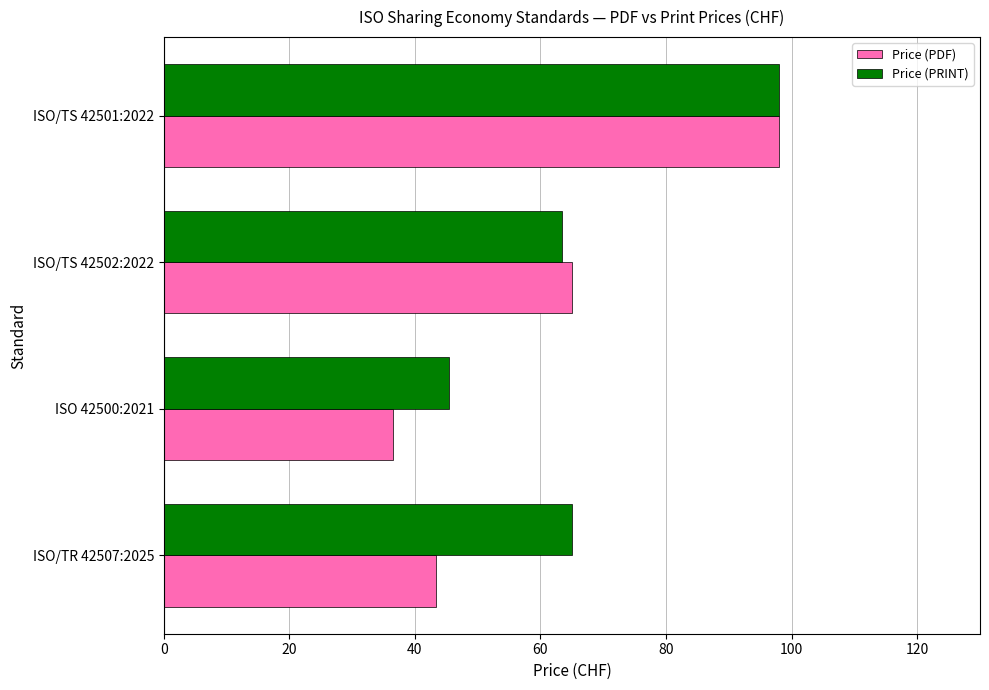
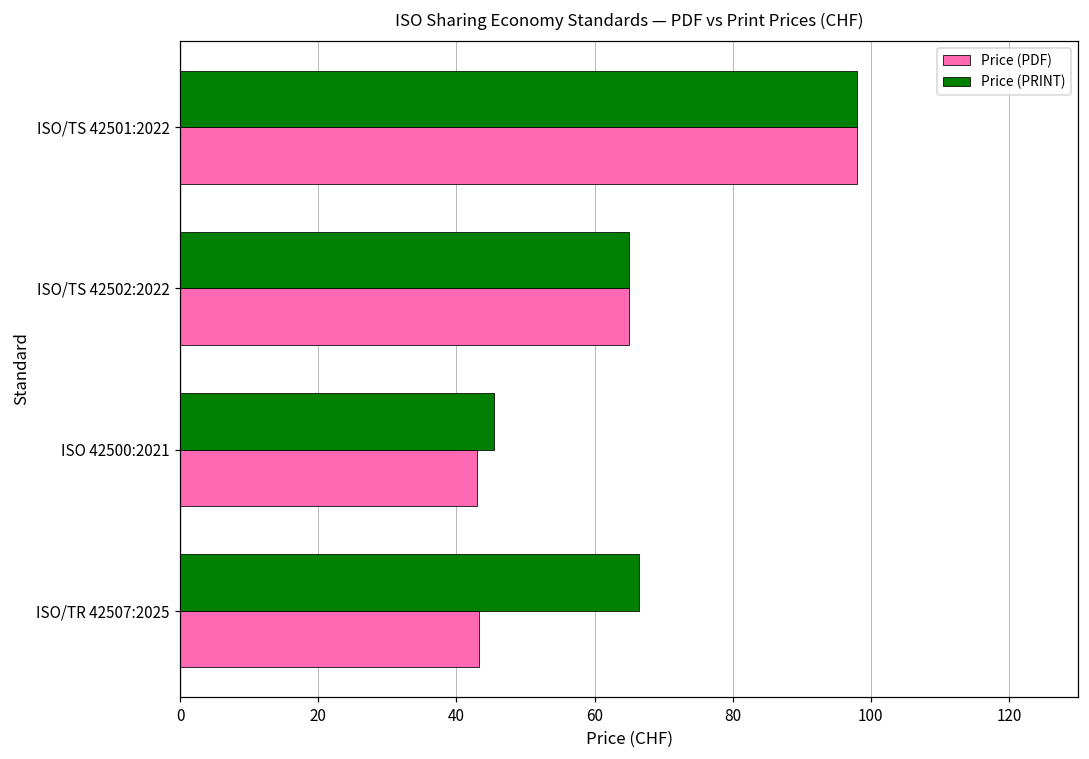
Price (PRINT), ISO/TS 42502:2022: 64 -> 65
Price (PDF), ISO 42500:2021: 37 -> 43
Price (PRINT), ISO/TR 42507:2025: 65 -> 67
